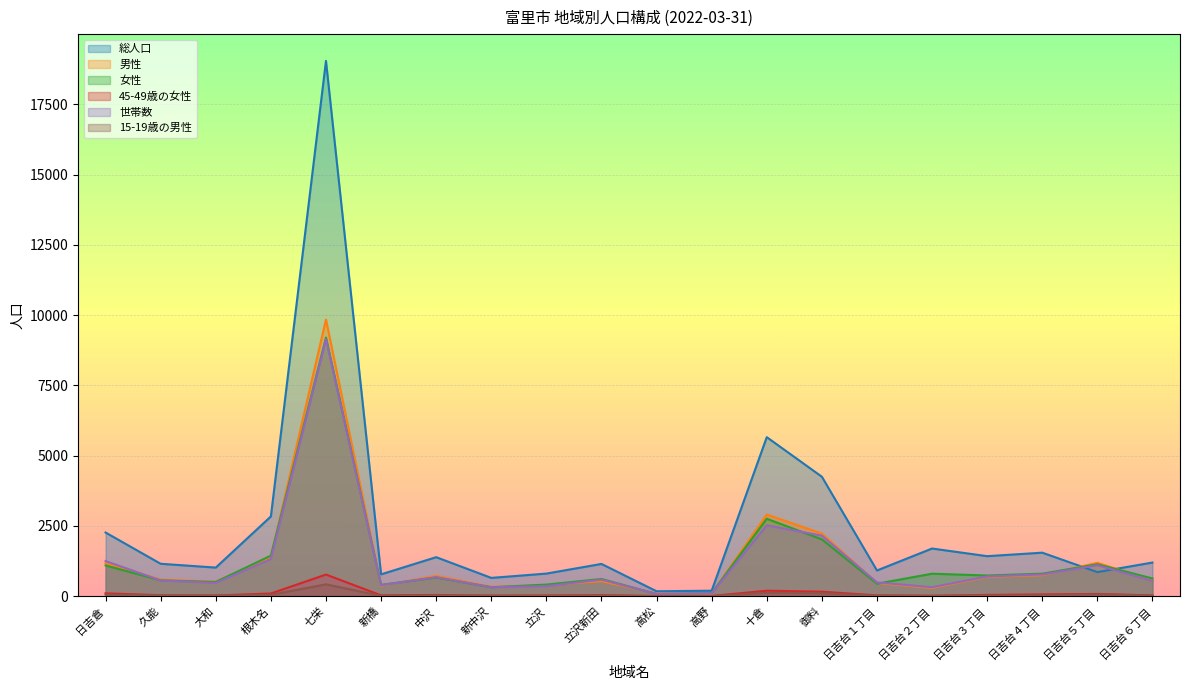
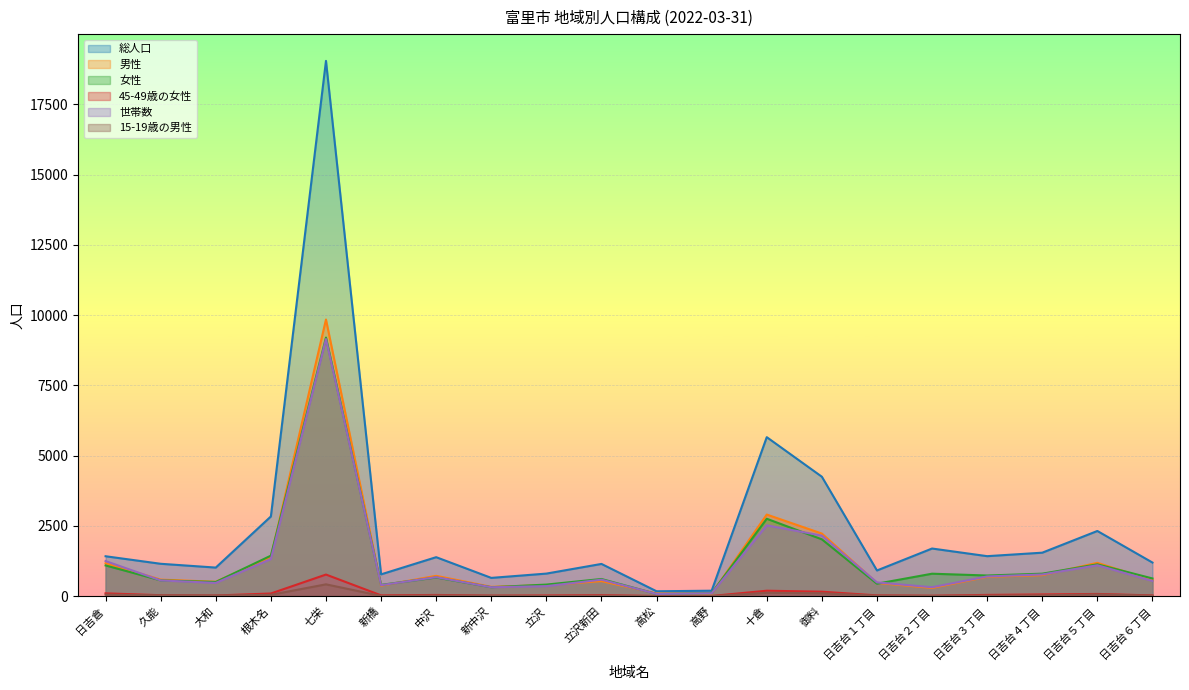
総人口, 日吉倉: 2300 -> 1400
総人口, 日吉台５丁目: 900 -> 2300
